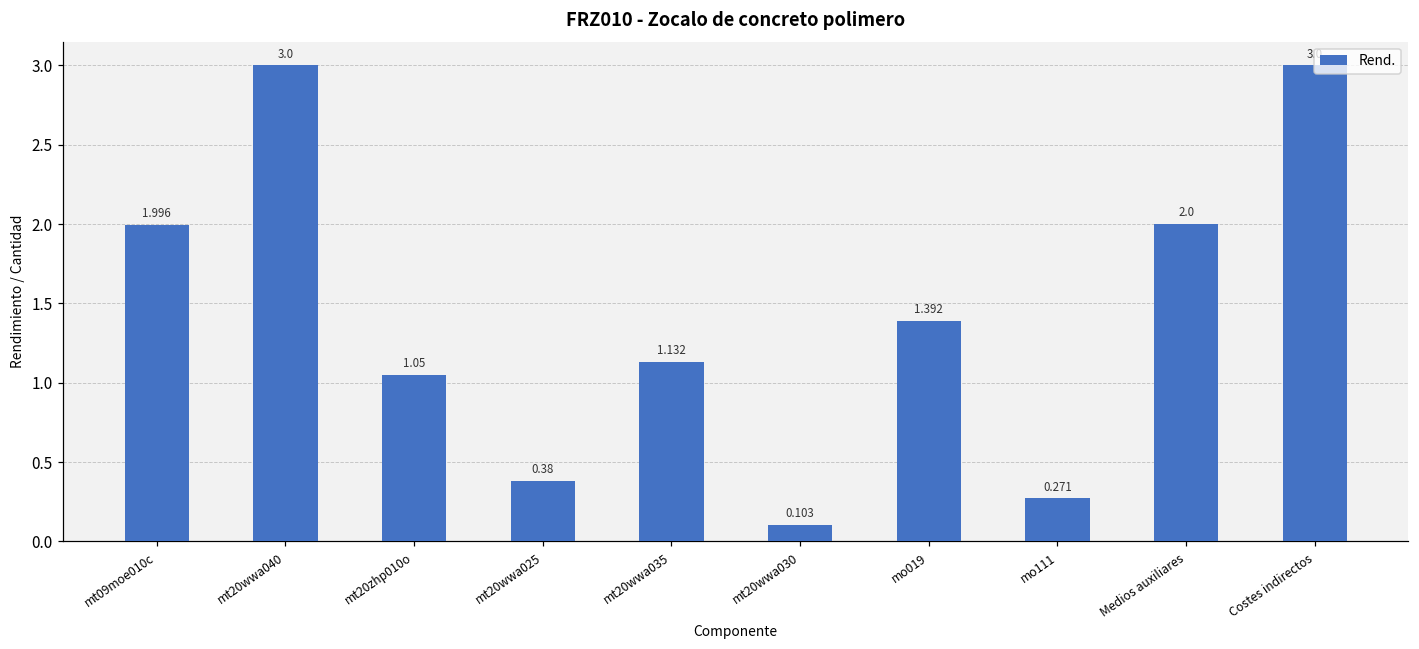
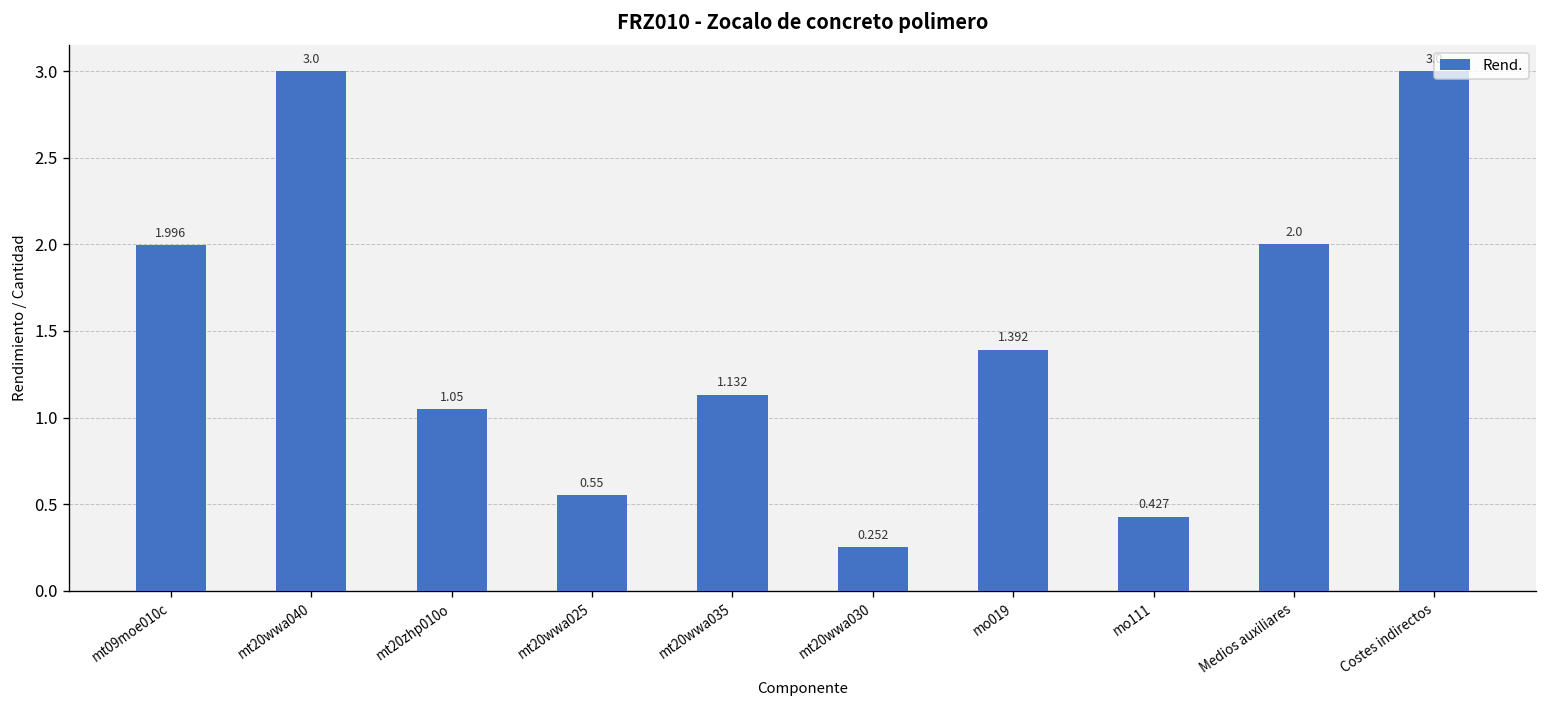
mt20wwa025: 0.38 -> 0.55
mt20wwa030: 0.103 -> 0.252
mo111: 0.271 -> 0.427
